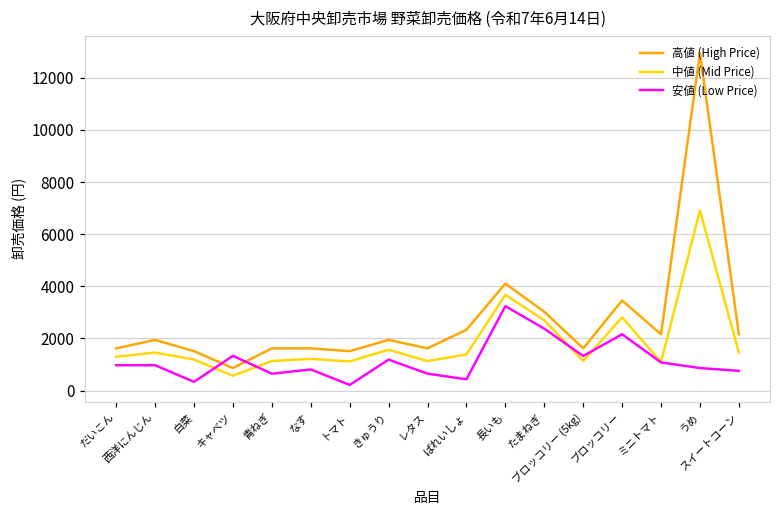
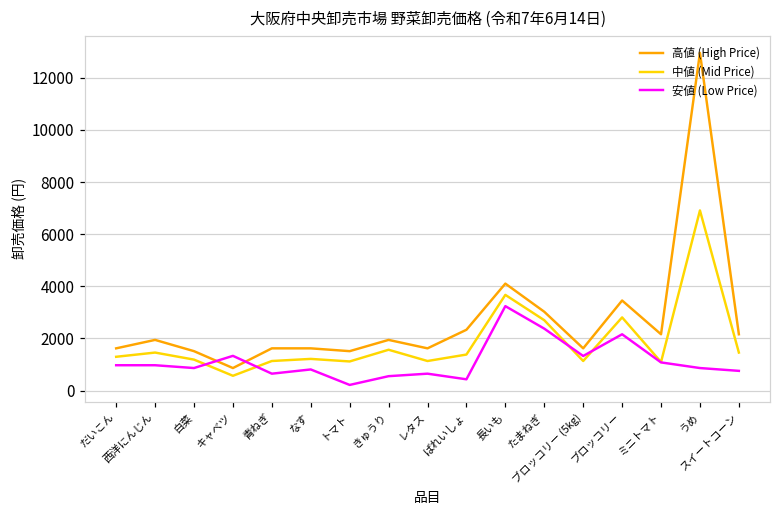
安値 (Low Price), 白菜: 300 -> 900
安値 (Low Price), きゅうり: 1200 -> 600
